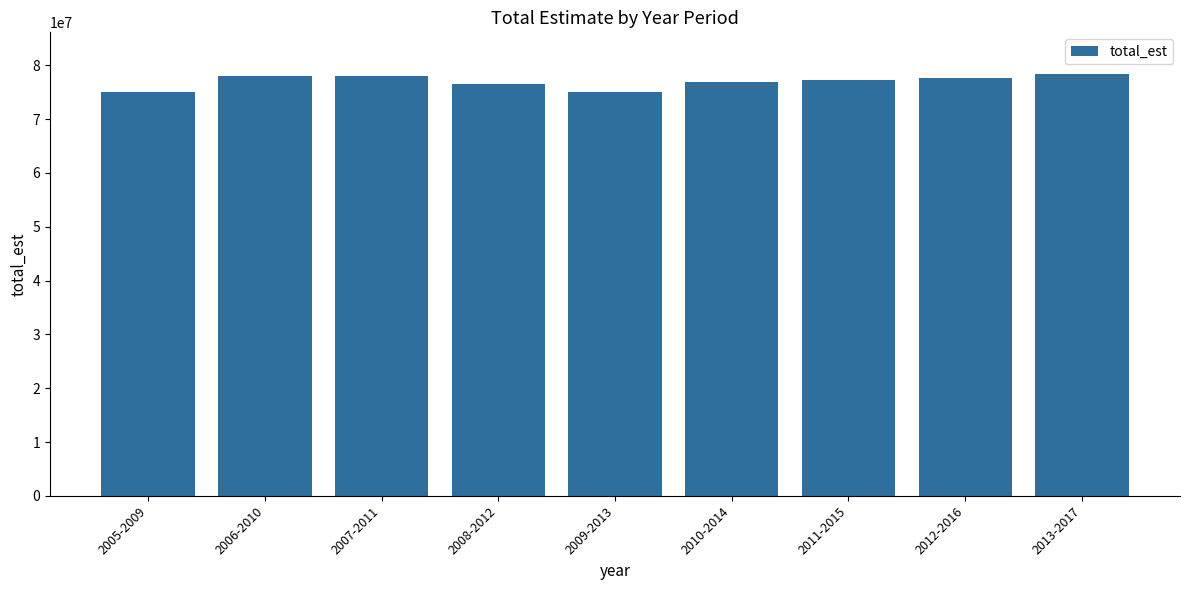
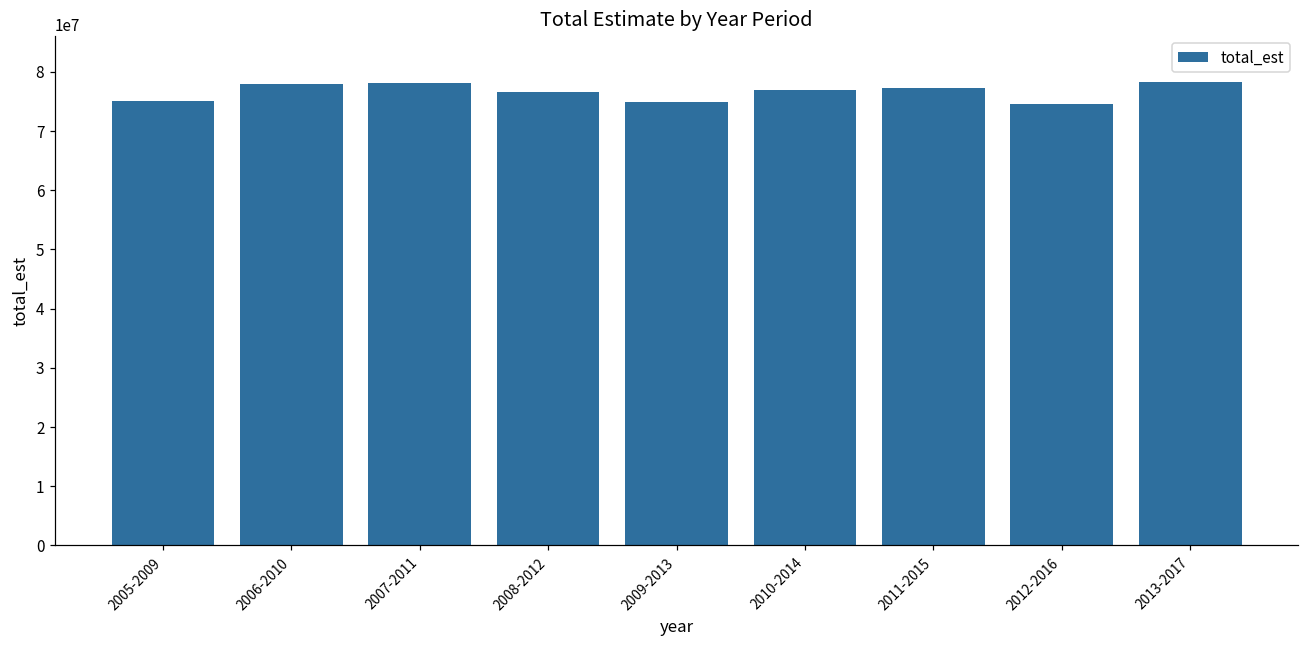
2012-2016: 78000000 -> 75000000
